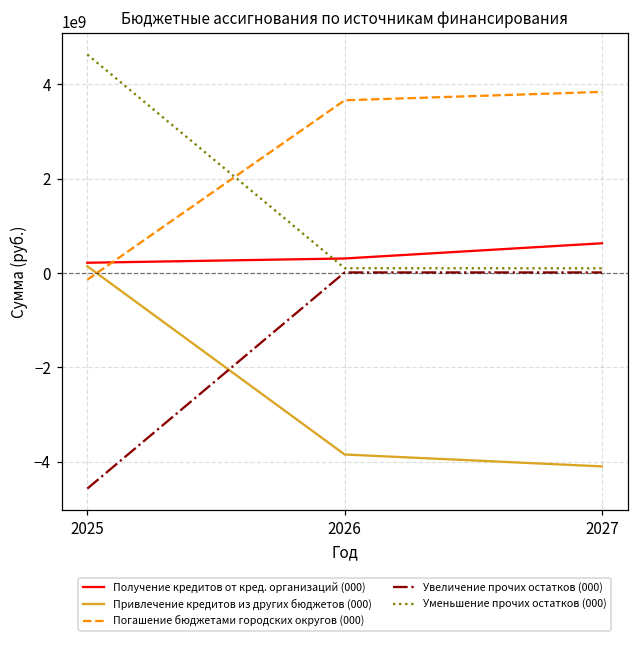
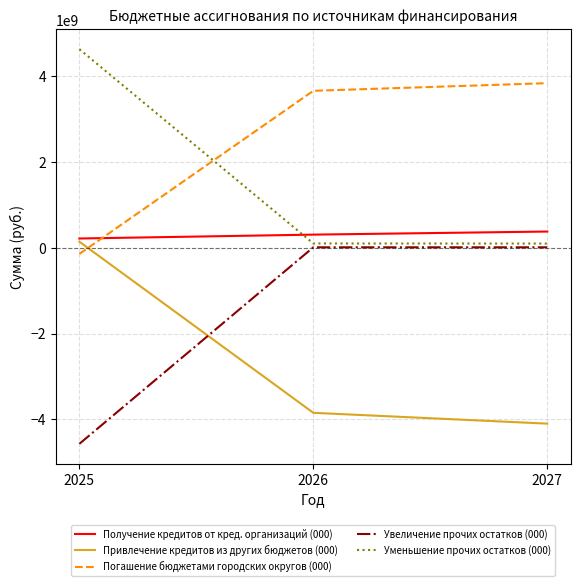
Получение кредитов от кред. организаций (000), 2027: 600000000 -> 400000000
